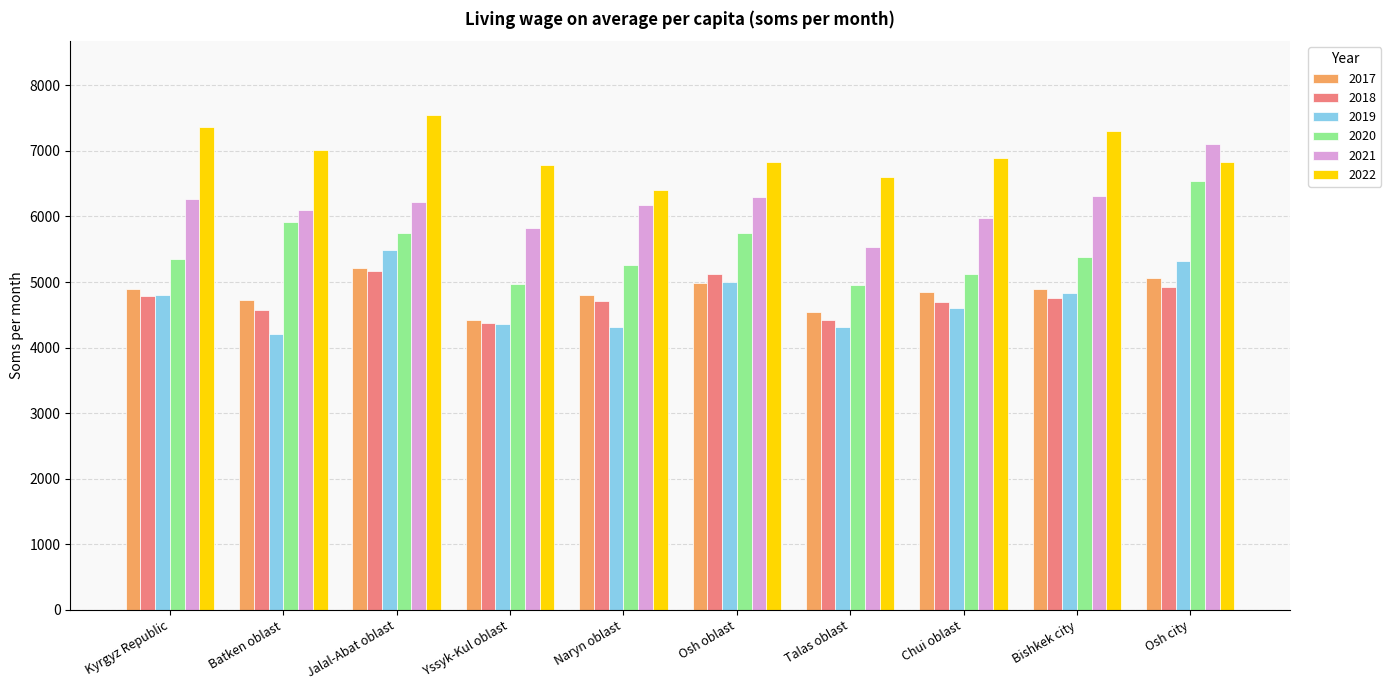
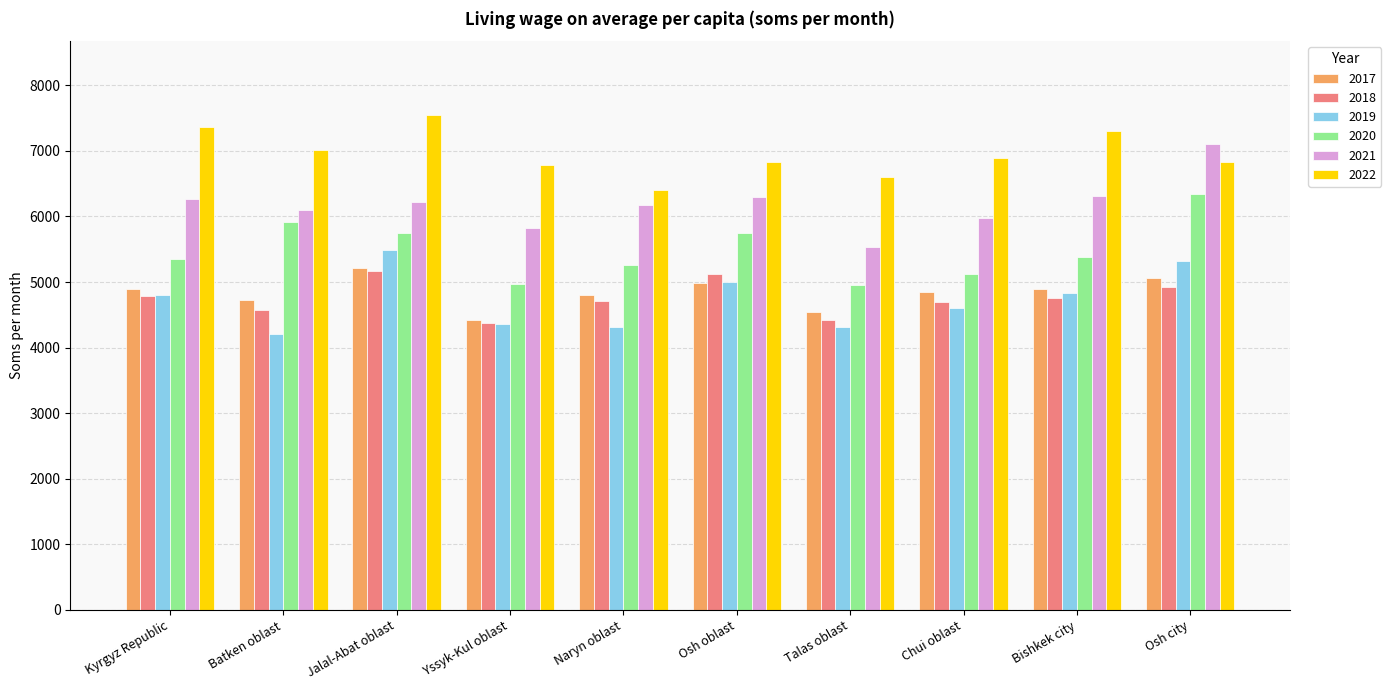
2020, Osh city: 6500 -> 6300
